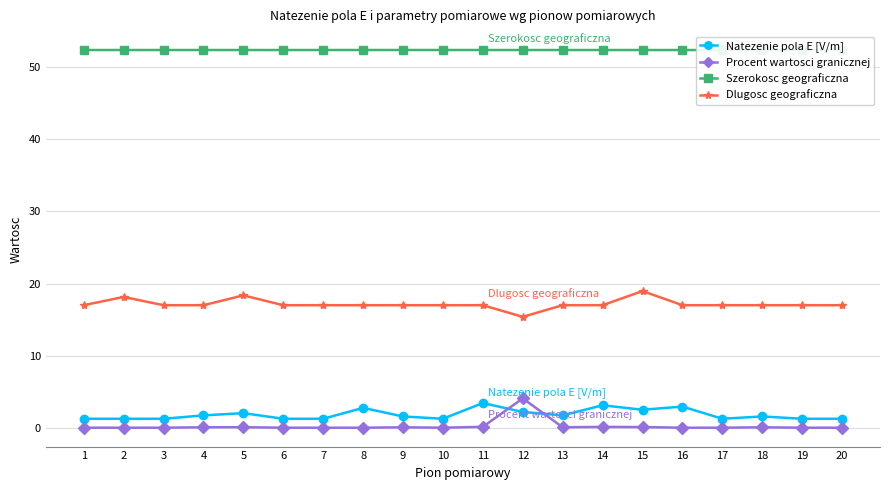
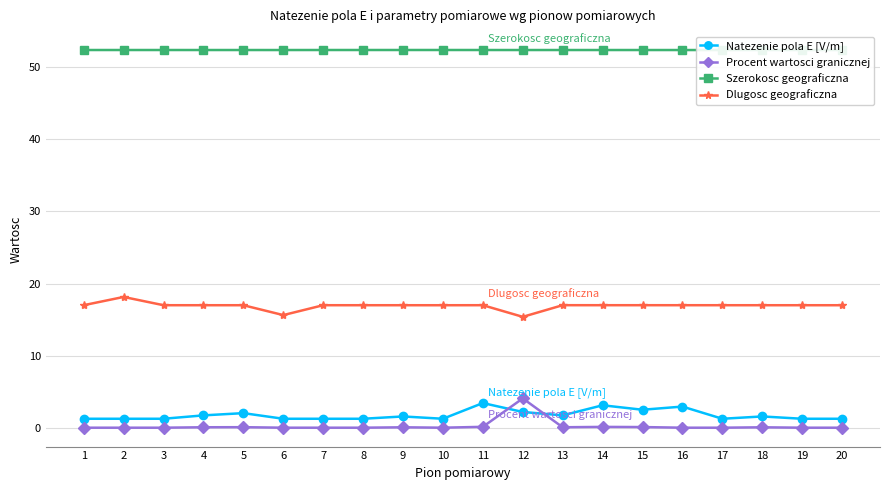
Dlugosc geograficzna, 5: 18 -> 17
Dlugosc geograficzna, 6: 17 -> 16
Natezenie pola E [V/m], 8: 3 -> 1
Dlugosc geograficzna, 15: 19 -> 17
